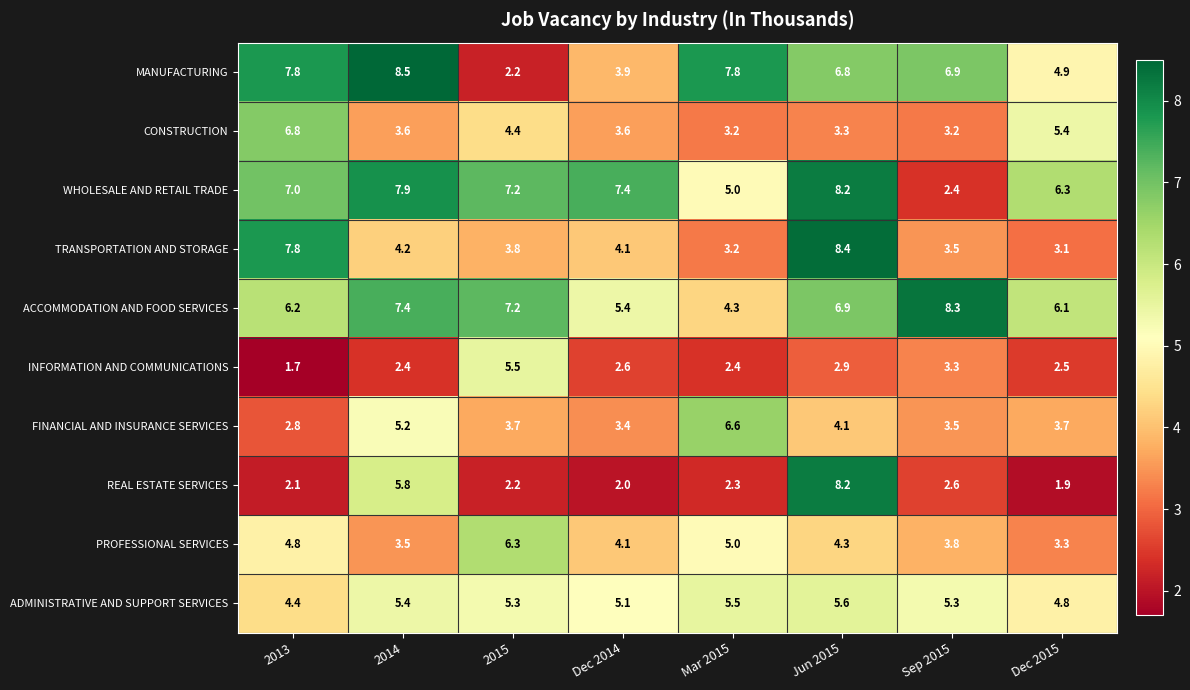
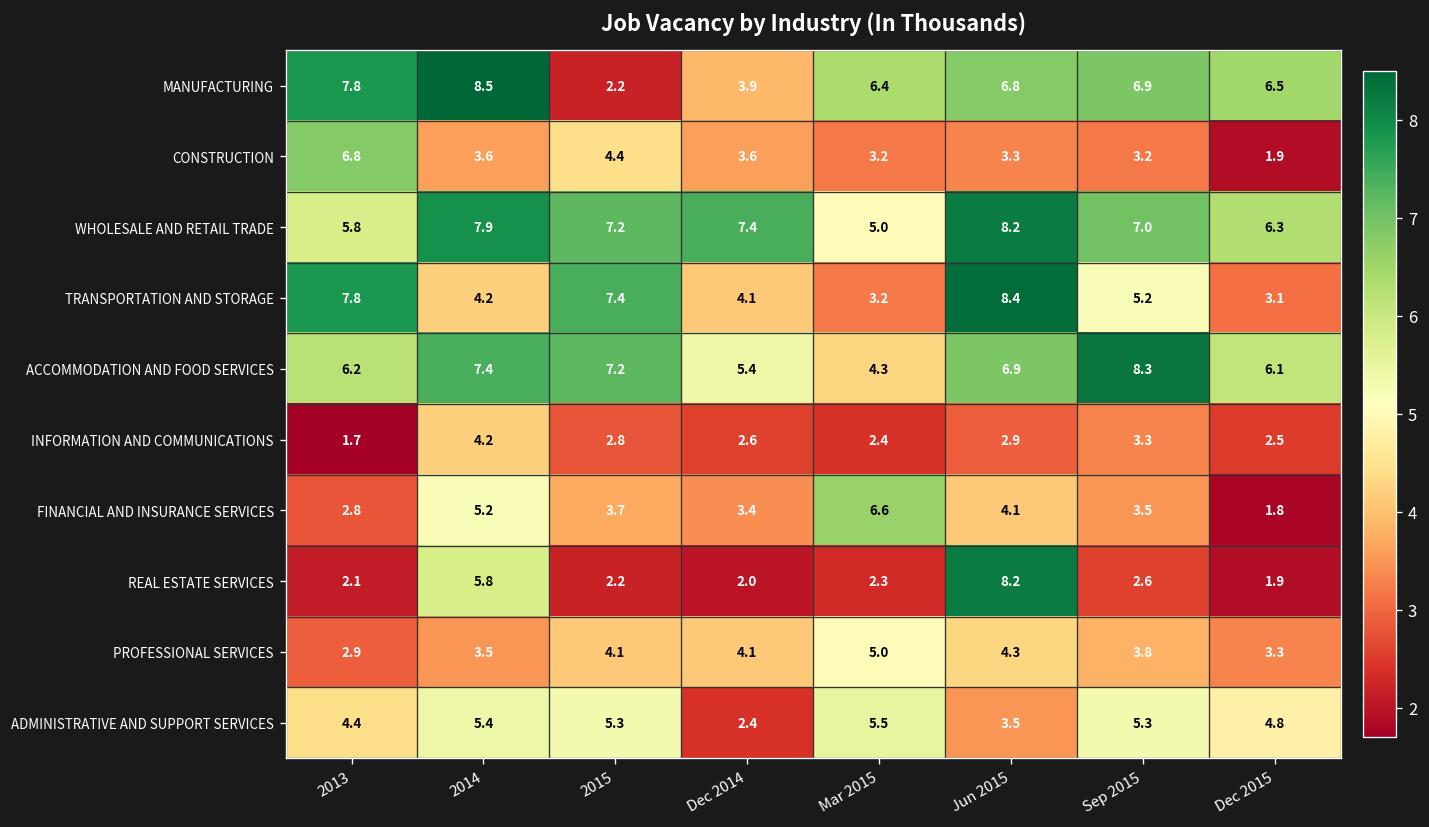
MANUFACTURING, Mar 2015: 7.8 -> 6.4
MANUFACTURING, Dec 2015: 4.9 -> 6.5
CONSTRUCTION, Dec 2015: 5.4 -> 1.9
WHOLESALE AND RETAIL TRADE, 2013: 7.0 -> 5.8
WHOLESALE AND RETAIL TRADE, Sep 2015: 2.4 -> 7.0
TRANSPORTATION AND STORAGE, 2015: 3.8 -> 7.4
TRANSPORTATION AND STORAGE, Sep 2015: 3.5 -> 5.2
INFORMATION AND COMMUNICATIONS, 2014: 2.4 -> 4.2
INFORMATION AND COMMUNICATIONS, 2015: 5.5 -> 2.8
FINANCIAL AND INSURANCE SERVICES, Dec 2015: 3.7 -> 1.8
PROFESSIONAL SERVICES, 2013: 4.8 -> 2.9
PROFESSIONAL SERVICES, 2015: 6.3 -> 4.1
ADMINISTRATIVE AND SUPPORT SERVICES, Dec 2014: 5.1 -> 2.4
ADMINISTRATIVE AND SUPPORT SERVICES, Jun 2015: 5.6 -> 3.5
